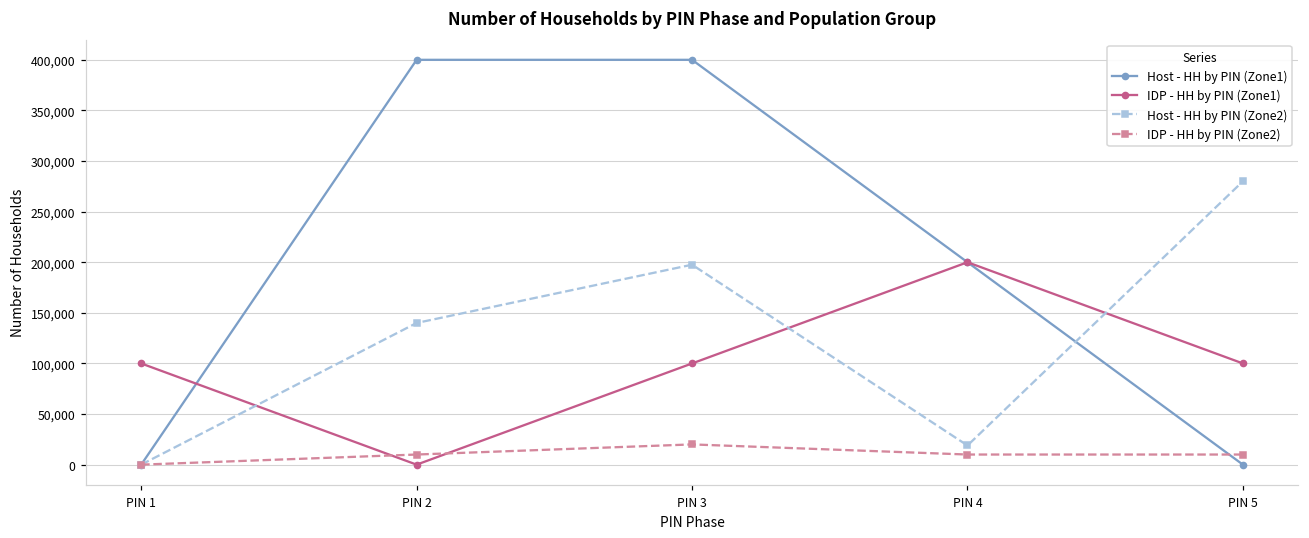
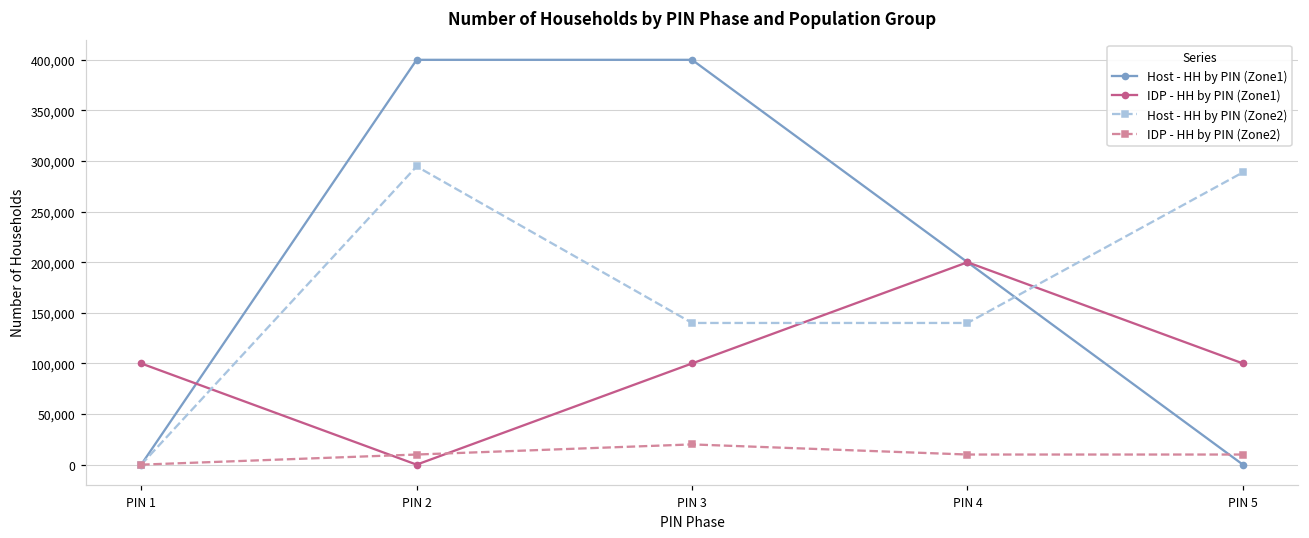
Host - HH by PIN (Zone2), PIN 2: 140,000 -> 290,000
Host - HH by PIN (Zone2), PIN 3: 200,000 -> 140,000
Host - HH by PIN (Zone2), PIN 4: 20,000 -> 140,000
Host - HH by PIN (Zone2), PIN 5: 280,000 -> 290,000
